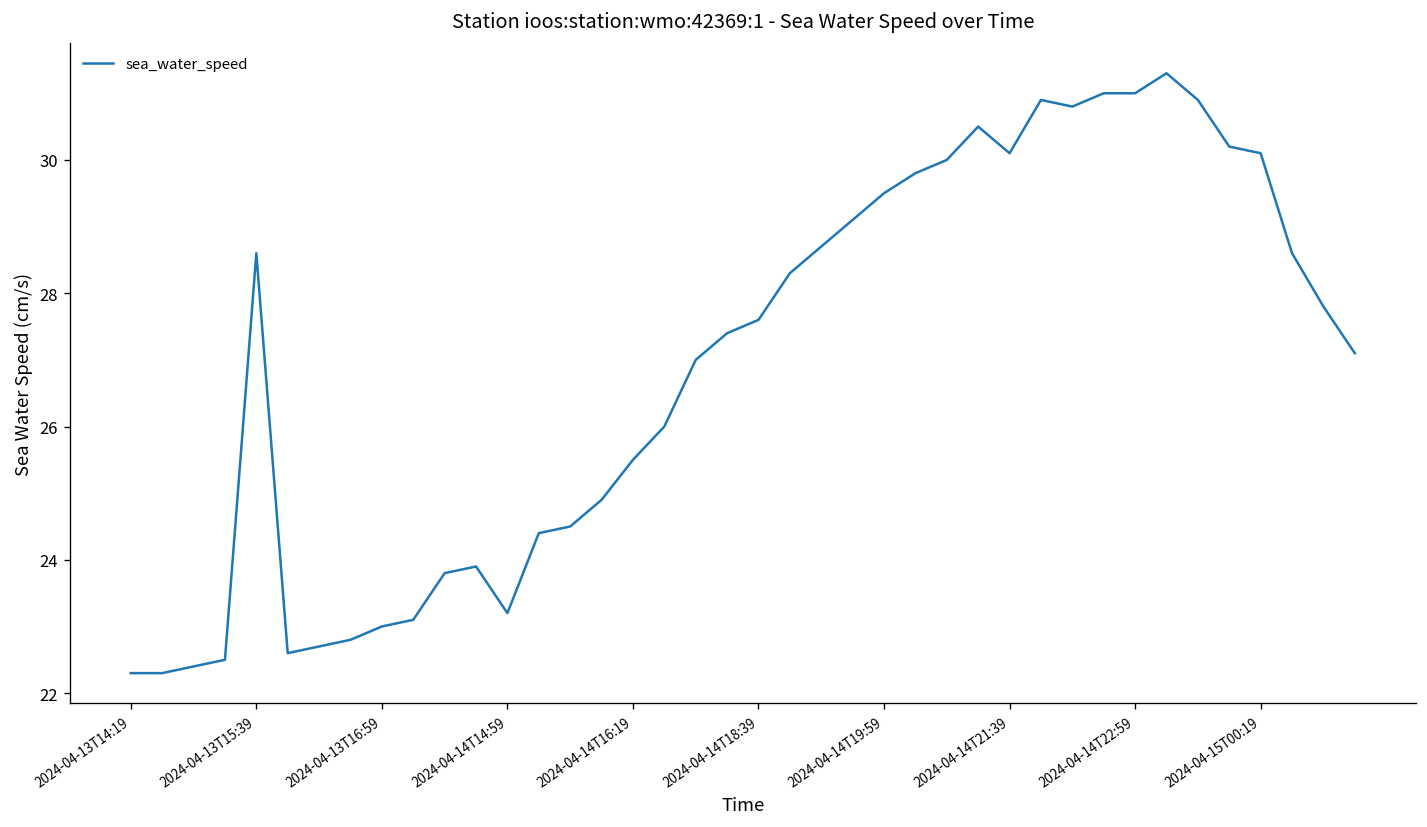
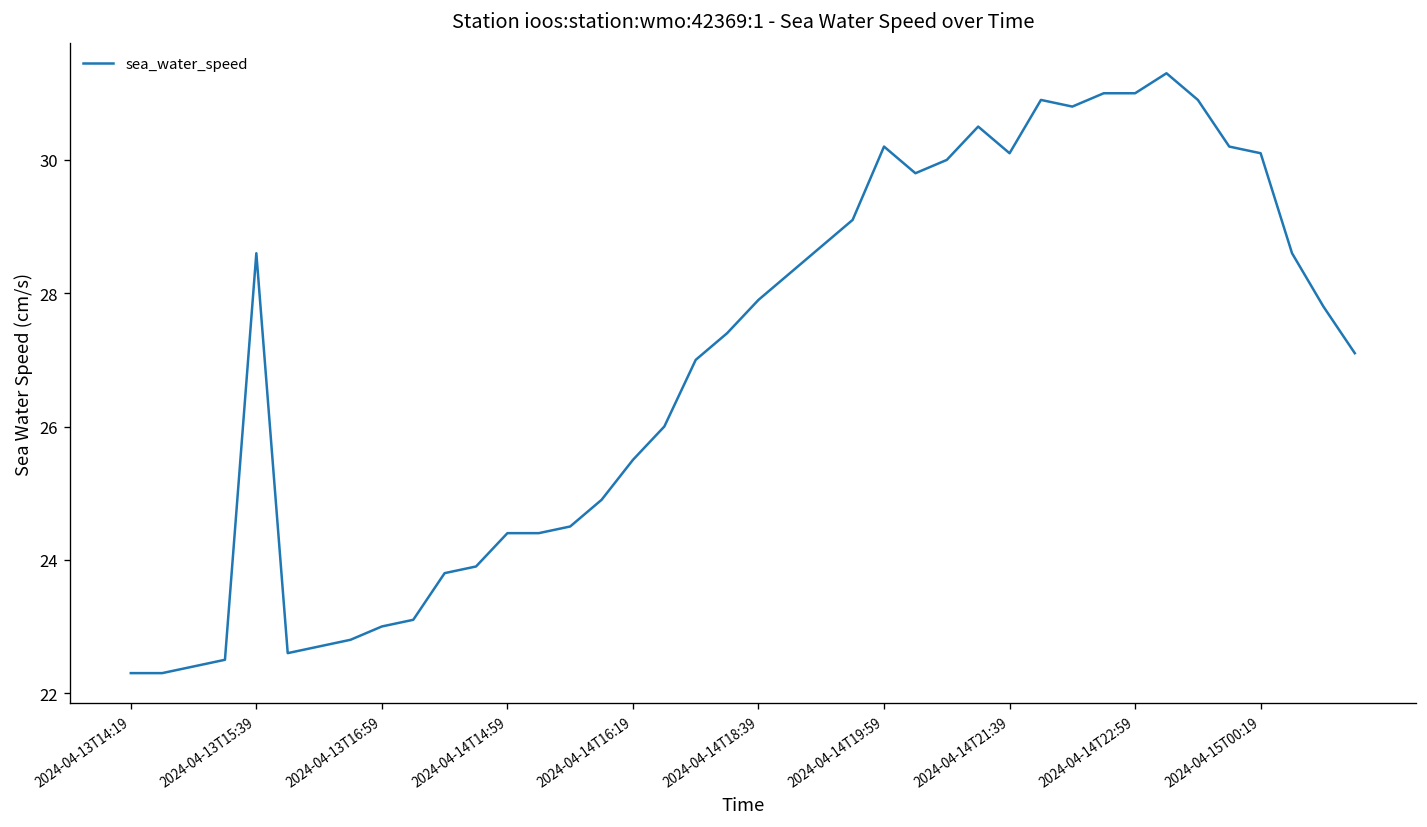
2024-04-14T14:59: 23.2 -> 24.4
2024-04-14T18:39: 27.6 -> 27.9
2024-04-14T19:59: 29.5 -> 30.2
